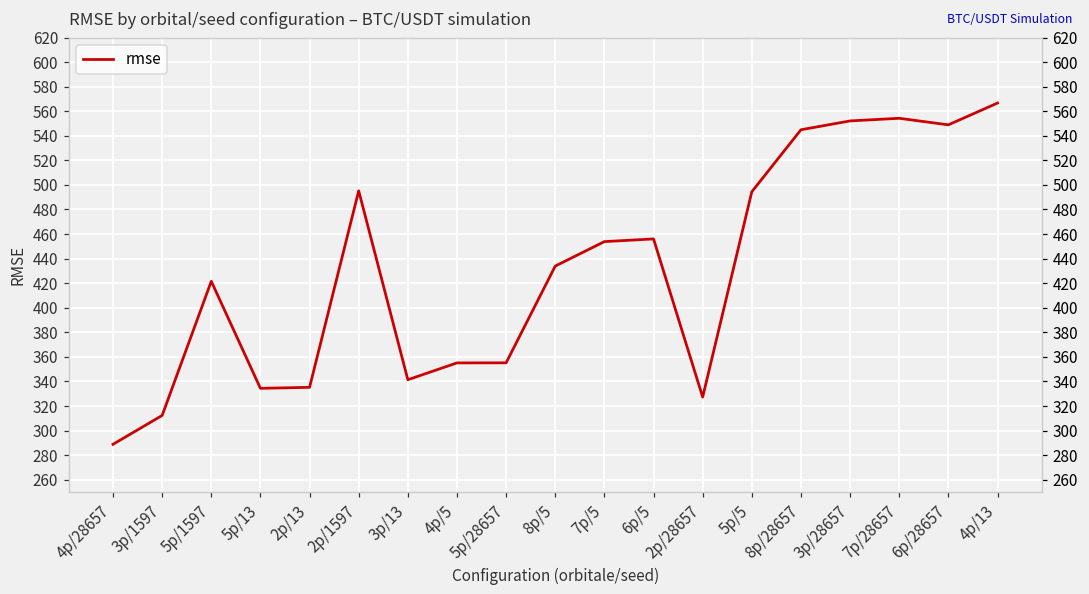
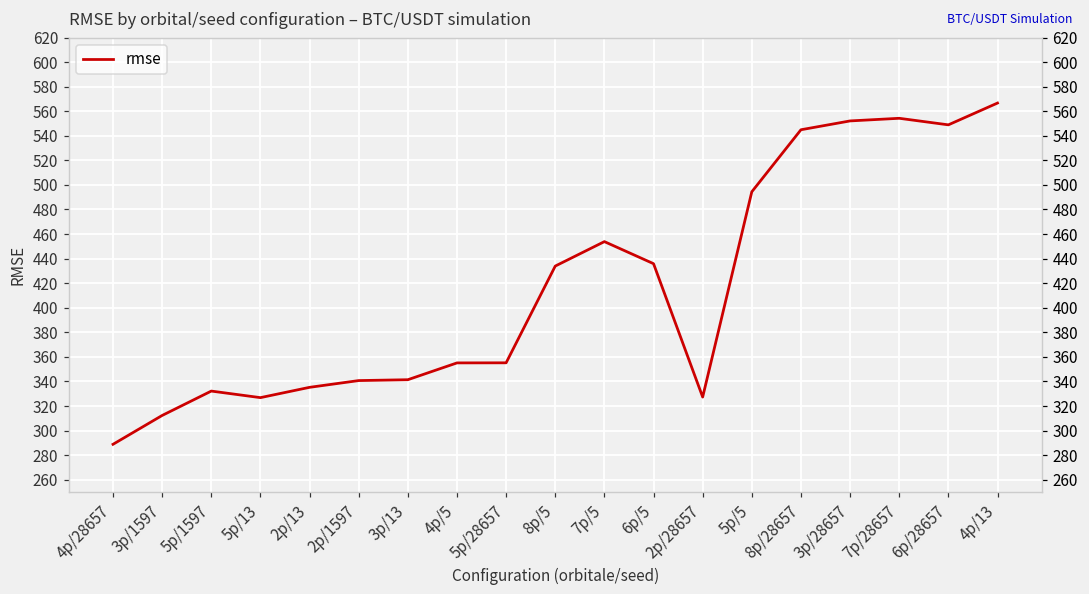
5p/1597: 422 -> 332
5p/13: 334 -> 327
2p/1597: 495 -> 341
6p/5: 456 -> 436
